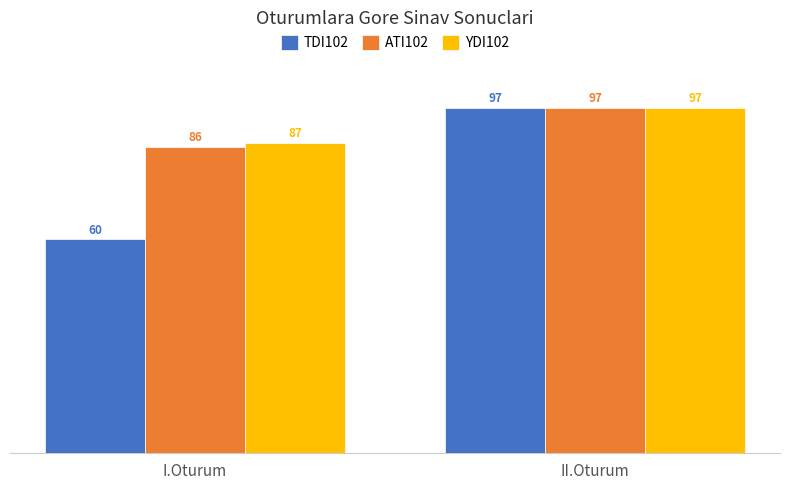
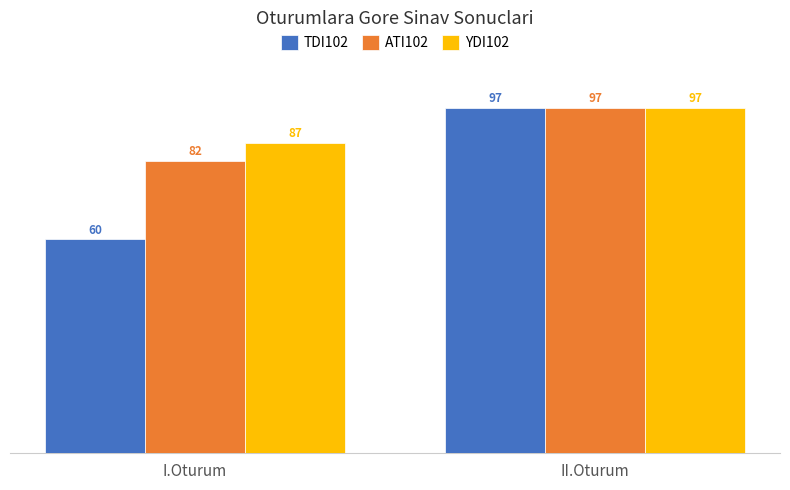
ATI102, I.Oturum: 86 -> 82
